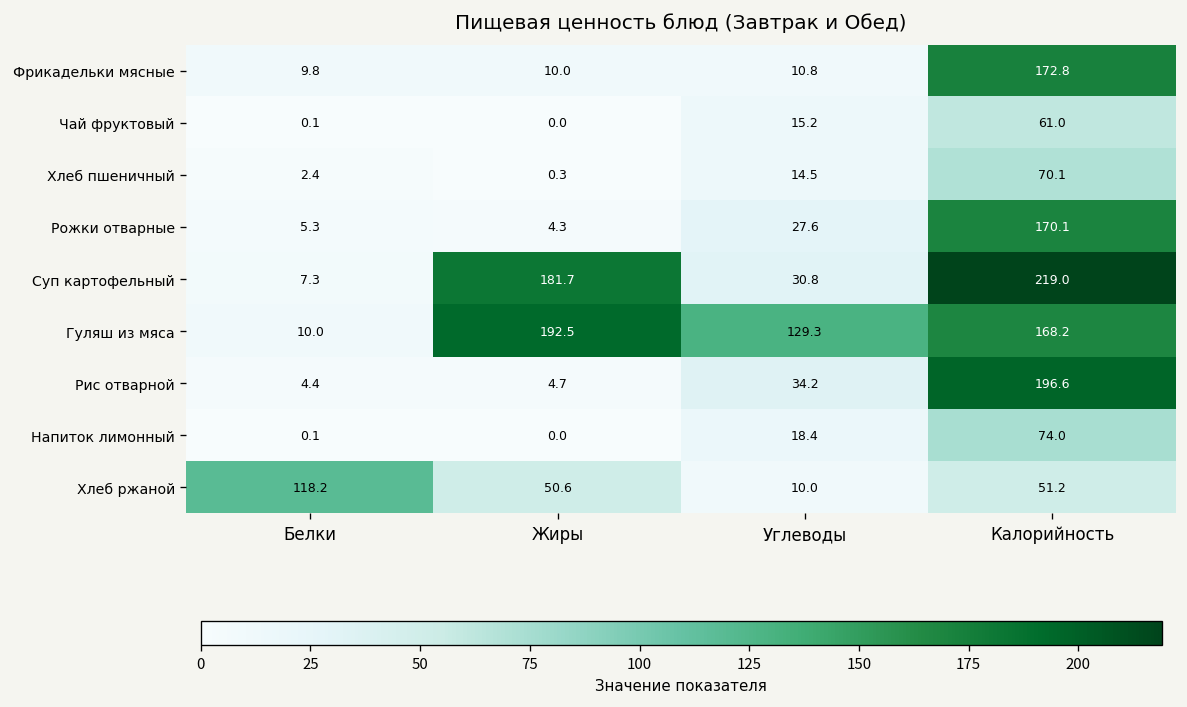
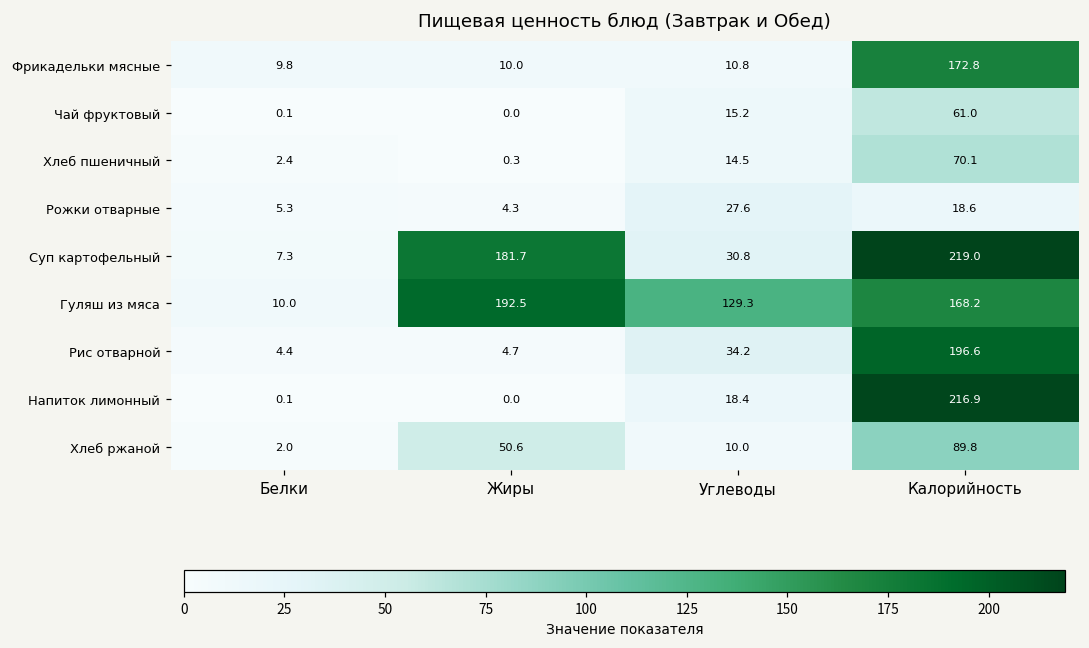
Рожки отварные, Калорийность: 170.1 -> 18.6
Напиток лимонный, Калорийность: 74.0 -> 216.9
Хлеб ржаной, Белки: 118.2 -> 2.0
Хлеб ржаной, Калорийность: 51.2 -> 89.8
